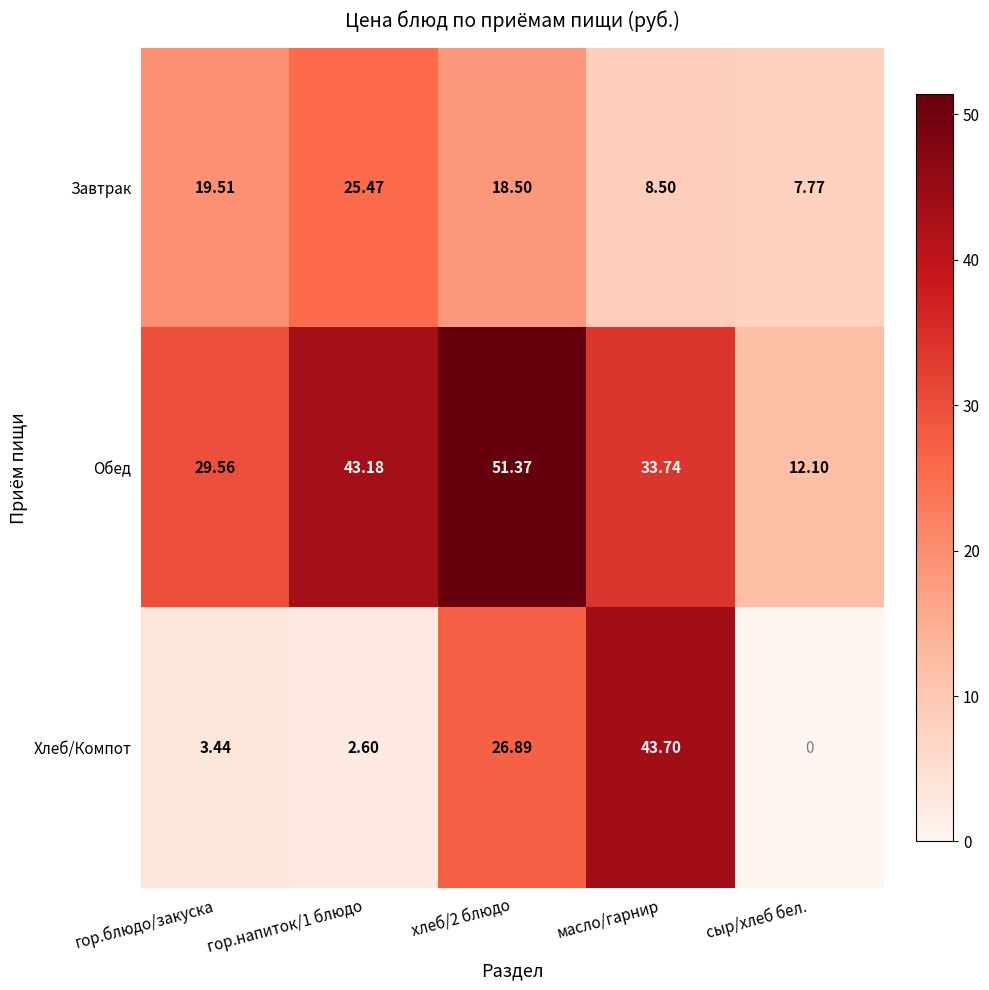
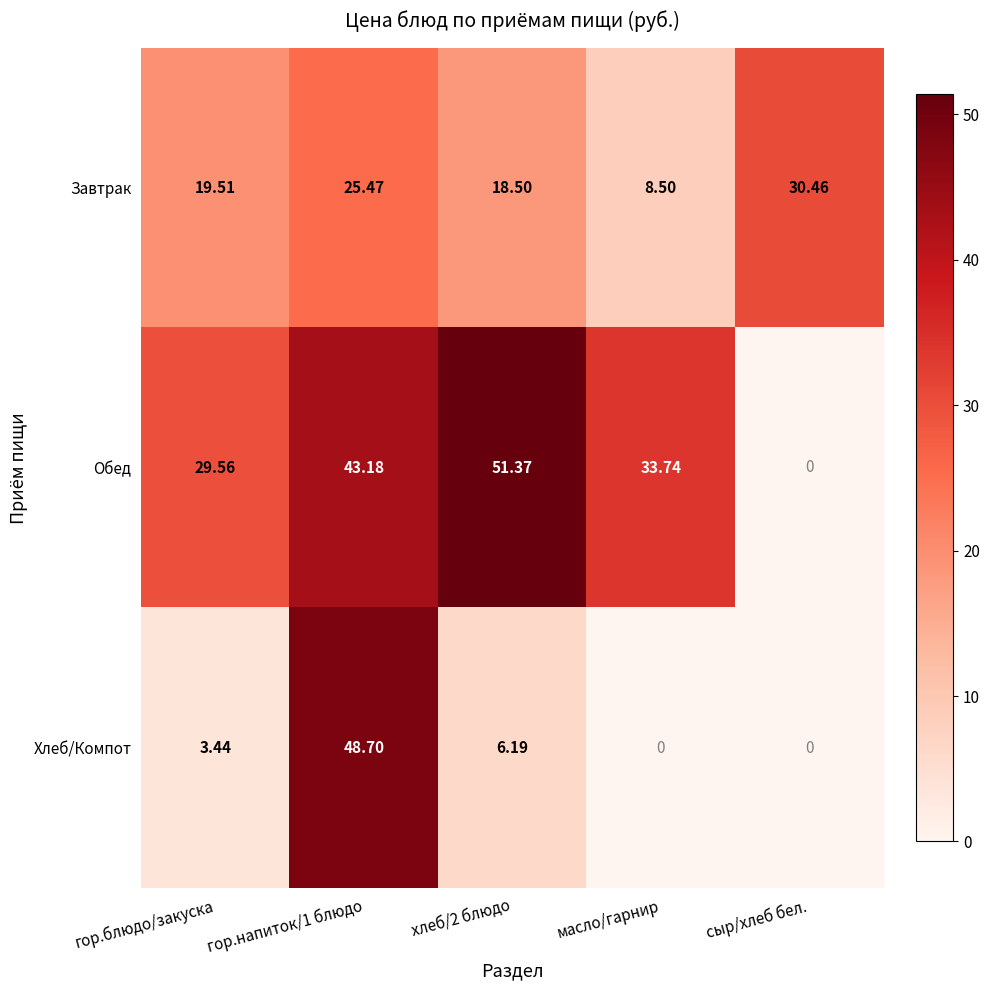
Завтрак, сыр/хлеб бел.: 7.77 -> 30.46
Обед, сыр/хлеб бел.: 12.10 -> 0
Хлеб/Компот, гор.напиток/1 блюдо: 2.60 -> 48.70
Хлеб/Компот, хлеб/2 блюдо: 26.89 -> 6.19
Хлеб/Компот, масло/гарнир: 43.70 -> 0
